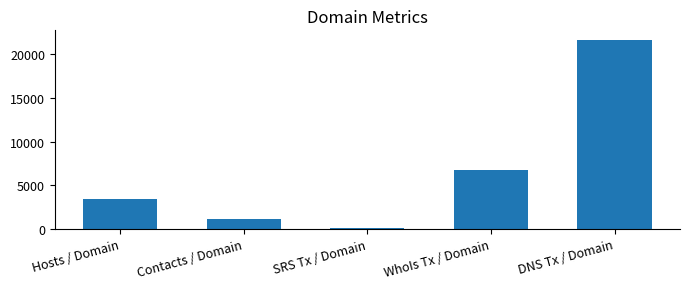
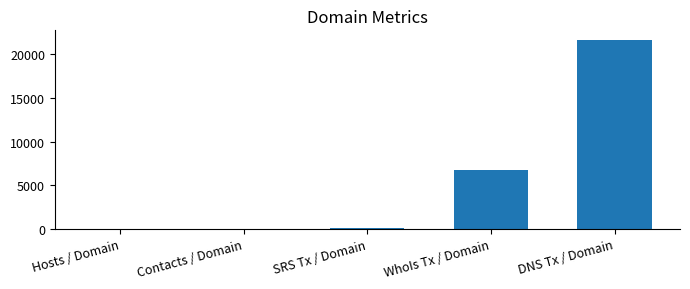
Hosts / Domain: 3000 -> 0
Contacts / Domain: 1000 -> 0
